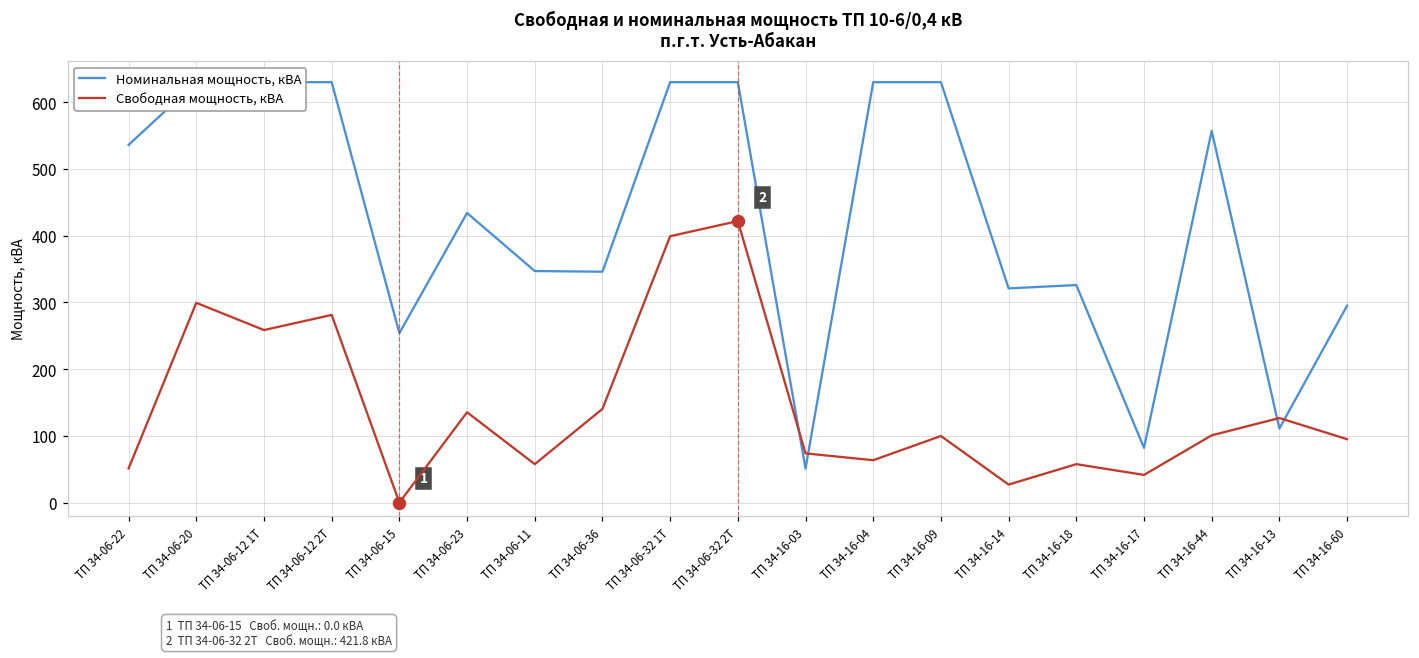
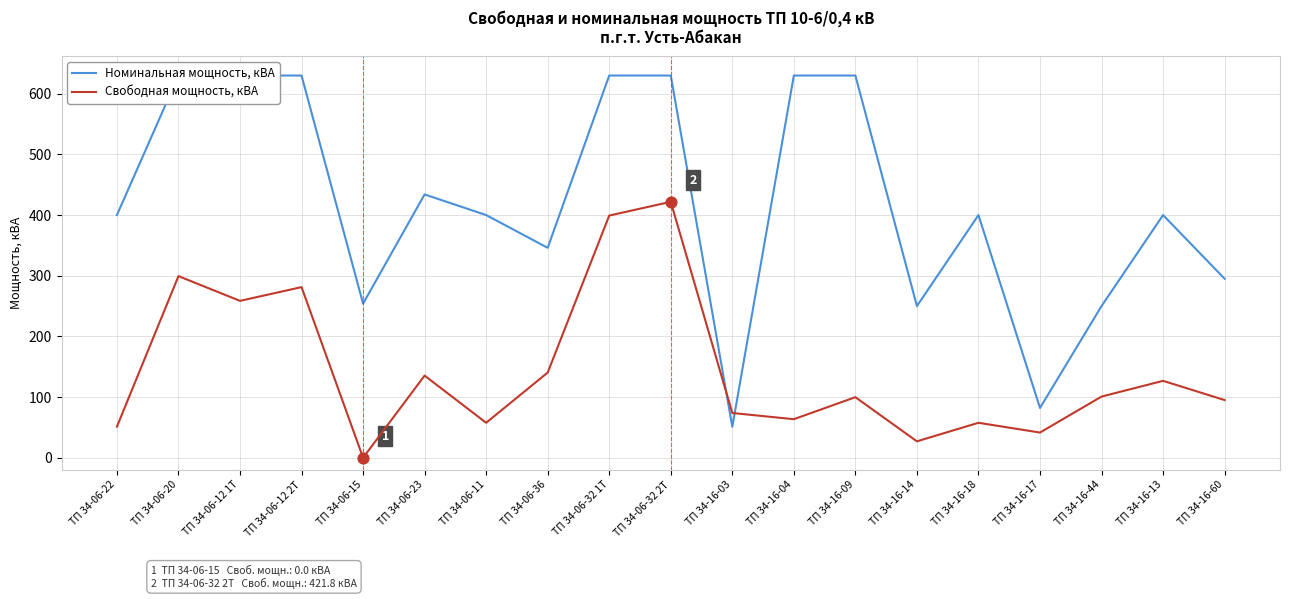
Номинальная мощность, кВА, ТП 34-06-22: 540 -> 400
Номинальная мощность, кВА, ТП 34-06-11: 350 -> 400
Номинальная мощность, кВА, ТП 34-16-14: 320 -> 250
Номинальная мощность, кВА, ТП 34-16-18: 330 -> 400
Номинальная мощность, кВА, ТП 34-16-44: 560 -> 250
Номинальная мощность, кВА, ТП 34-16-13: 110 -> 400
